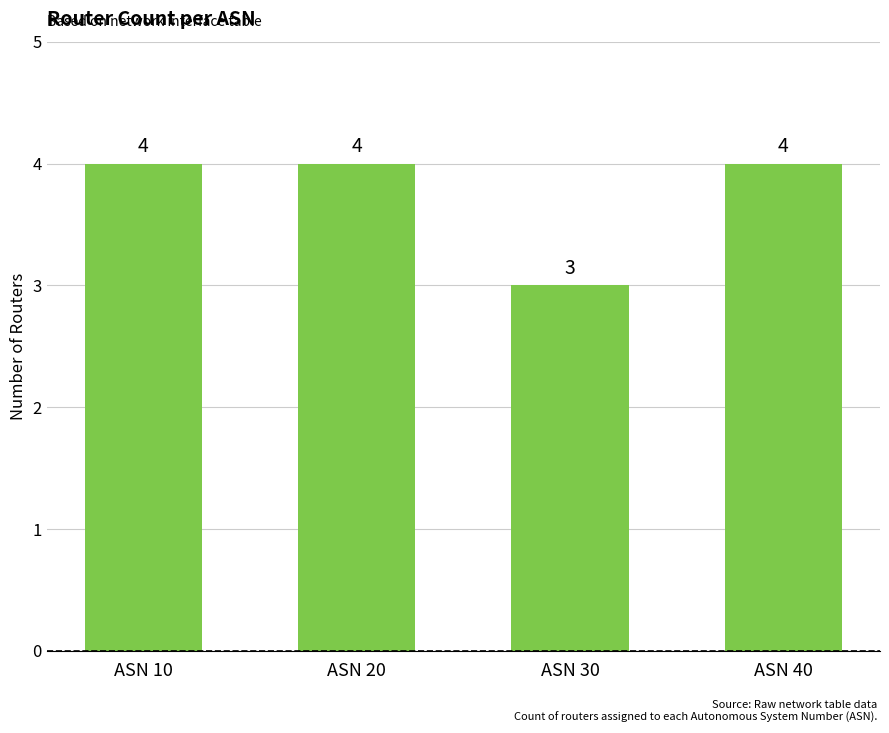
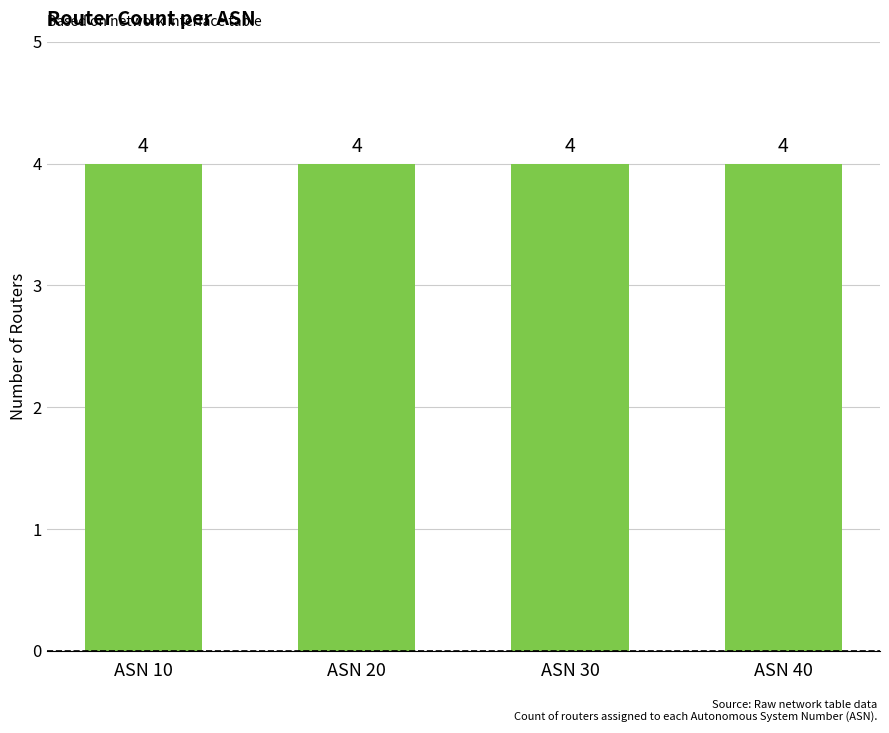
ASN 30: 3 -> 4
